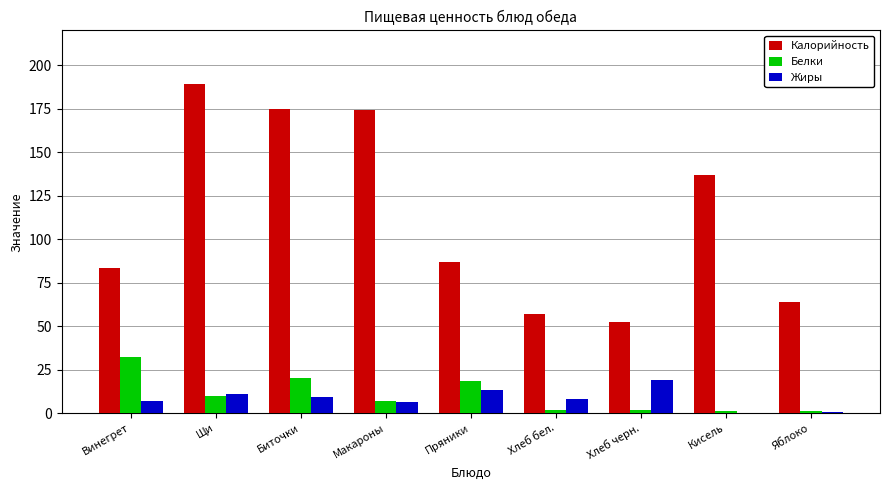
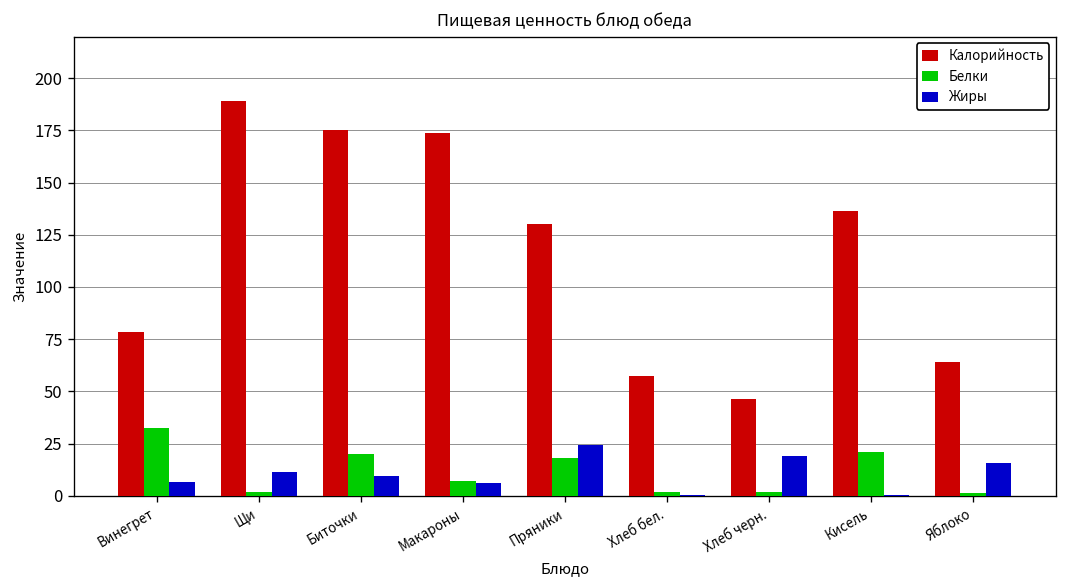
Калорийность, Винегрет: 83 -> 78
Белки, Щи: 10 -> 2
Калорийность, Пряники: 87 -> 130
Жиры, Пряники: 14 -> 24
Жиры, Хлеб бел.: 8 -> 0
Калорийность, Хлеб черн.: 52 -> 46
Белки, Кисель: 1 -> 21
Жиры, Яблоко: 0 -> 16
